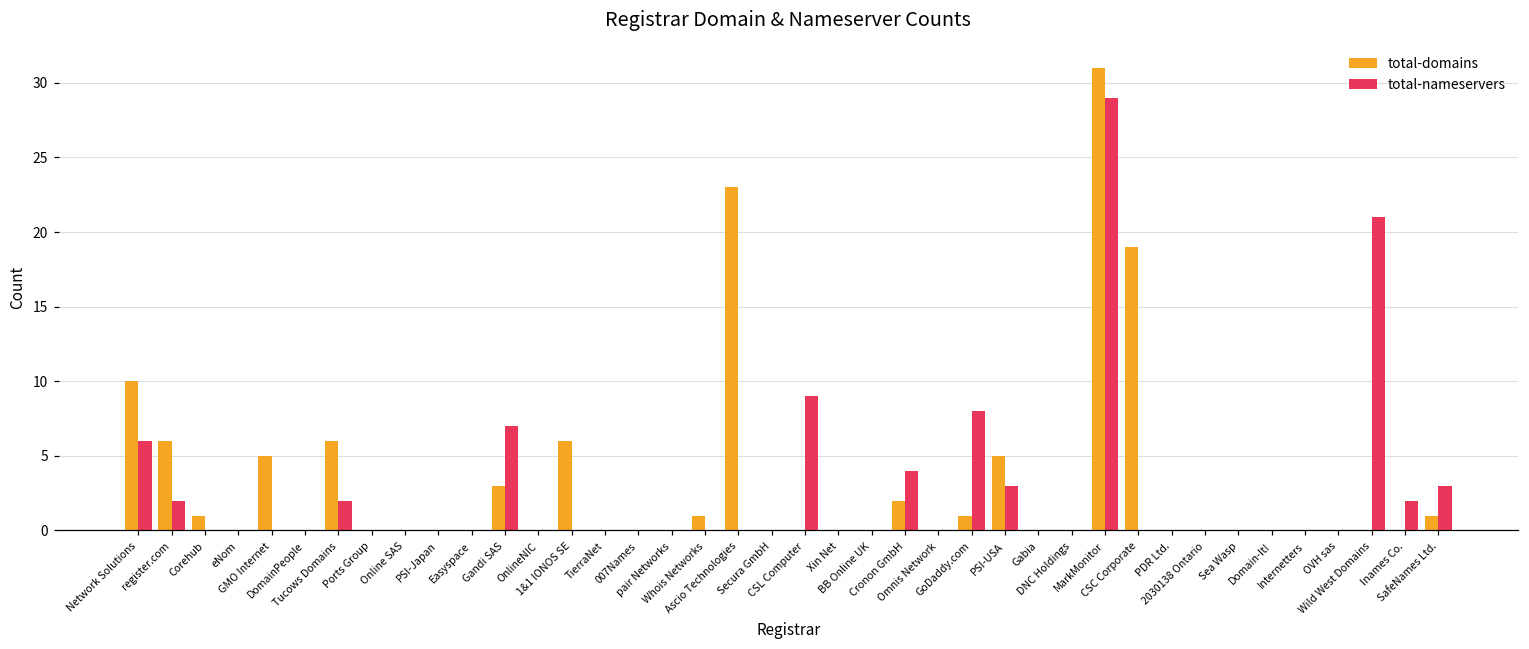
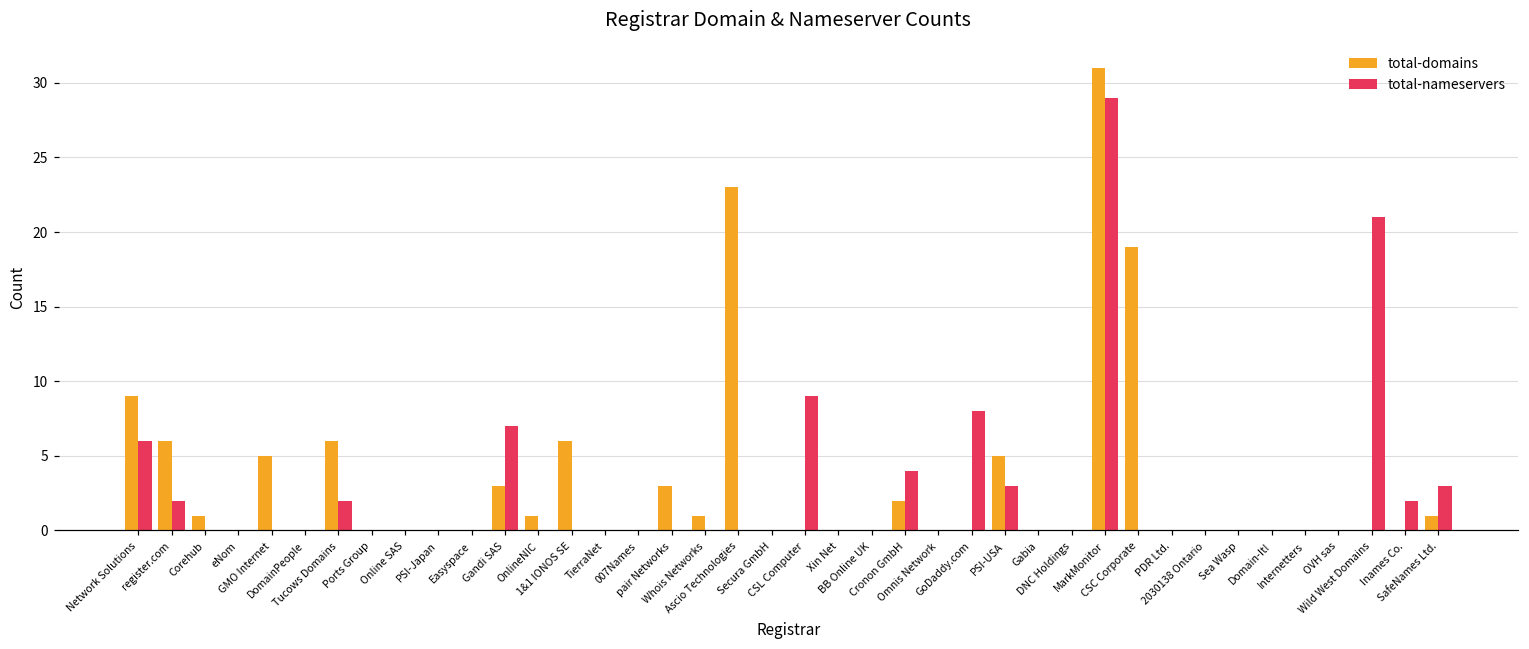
total-domains, Network Solutions: 10 -> 9
total-domains, OnlineNIC: 0 -> 1
total-domains, pair Networks: 0 -> 3
total-domains, GoDaddy.com: 1 -> 0
